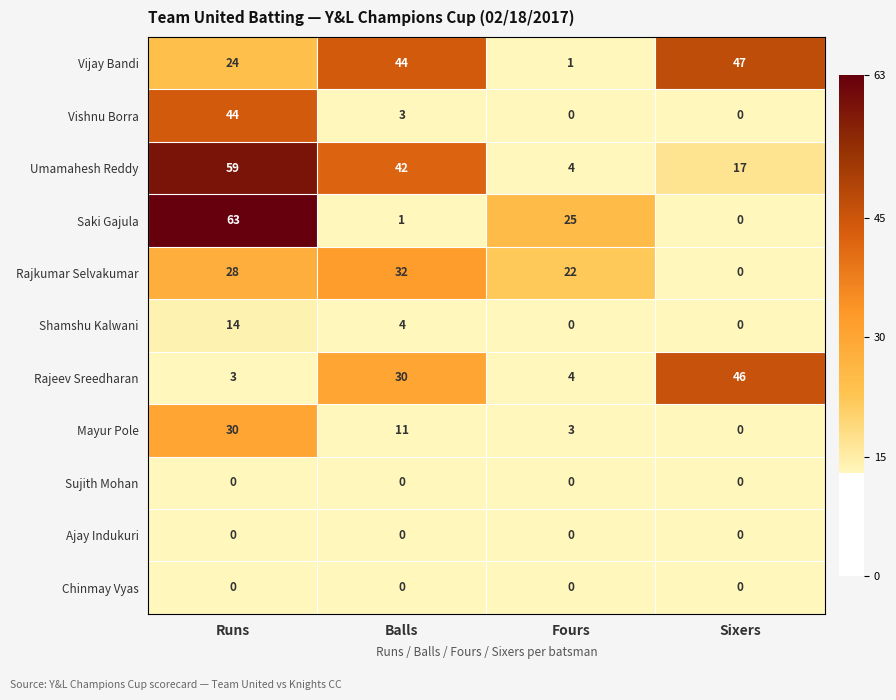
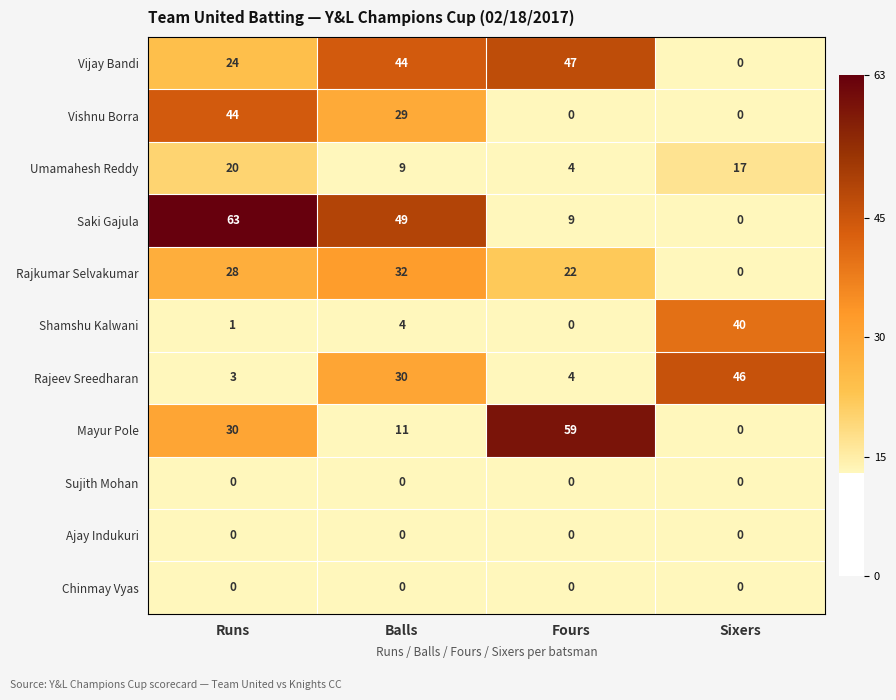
Vijay Bandi, Fours: 1 -> 47
Vijay Bandi, Sixers: 47 -> 0
Vishnu Borra, Balls: 3 -> 29
Umamahesh Reddy, Runs: 59 -> 20
Umamahesh Reddy, Balls: 42 -> 9
Saki Gajula, Balls: 1 -> 49
Saki Gajula, Fours: 25 -> 9
Shamshu Kalwani, Runs: 14 -> 1
Shamshu Kalwani, Sixers: 0 -> 40
Mayur Pole, Fours: 3 -> 59
